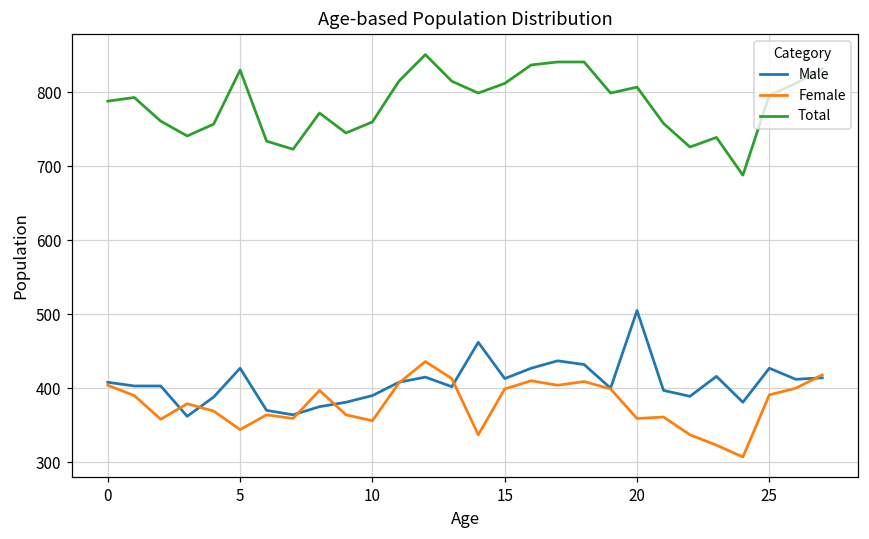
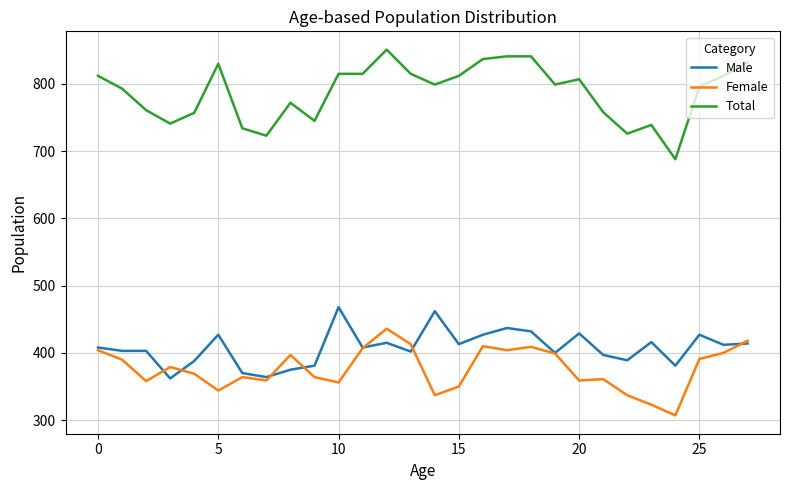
Total, 0: 790 -> 810
Male, 10: 390 -> 470
Total, 10: 760 -> 820
Female, 15: 400 -> 350
Male, 20: 510 -> 430
